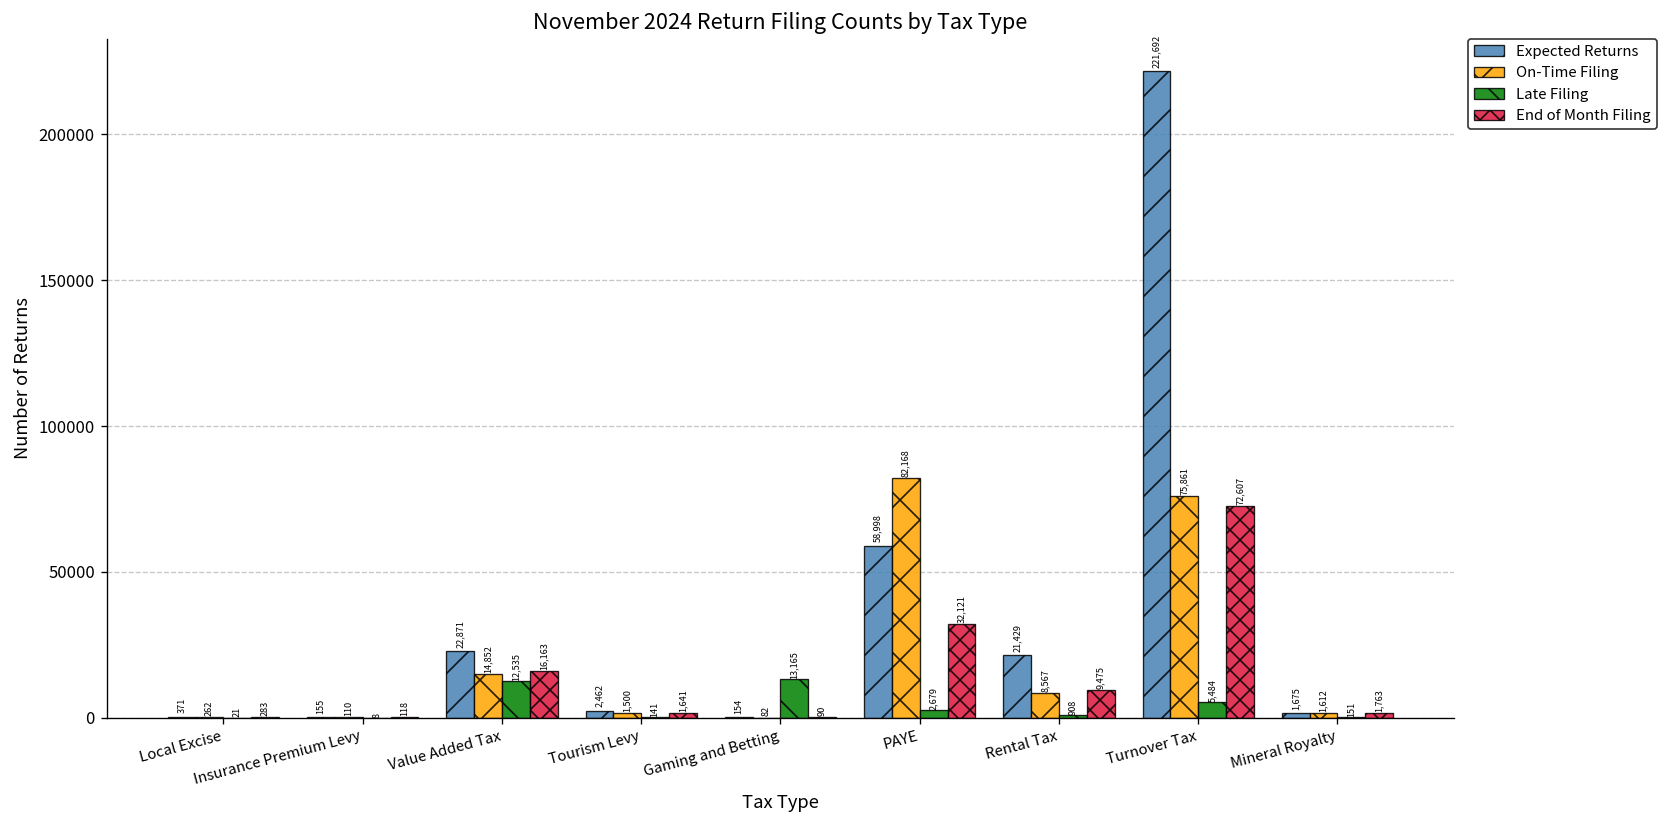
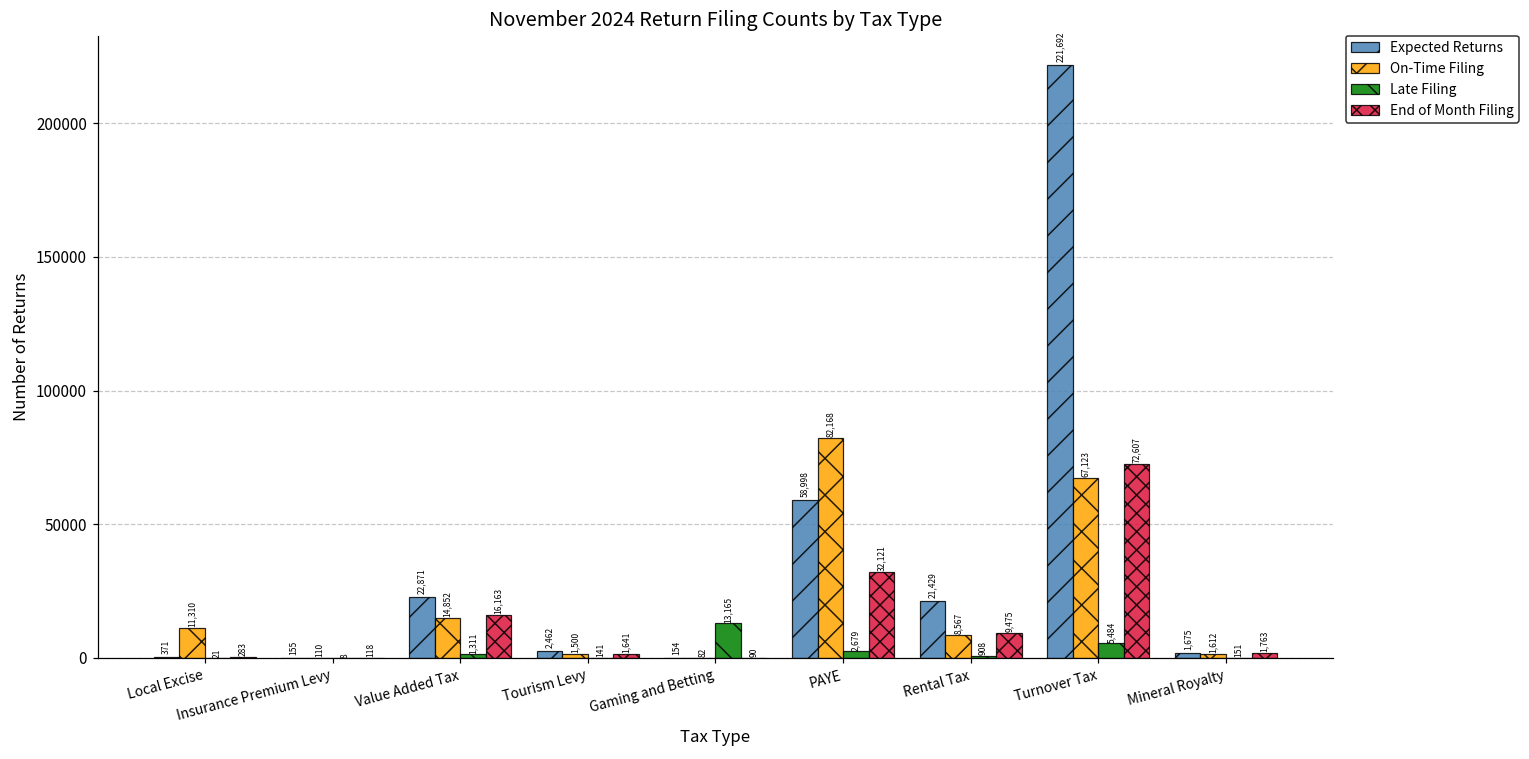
On-Time Filing, Local Excise: 262 -> 11,310
Late Filing, Value Added Tax: 12,535 -> 1,311
On-Time Filing, Turnover Tax: 75,861 -> 67,123
